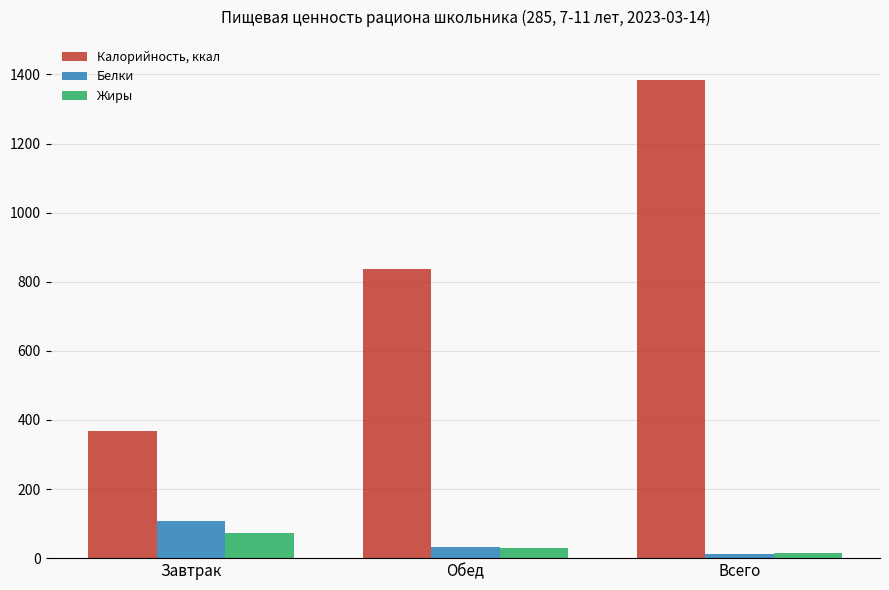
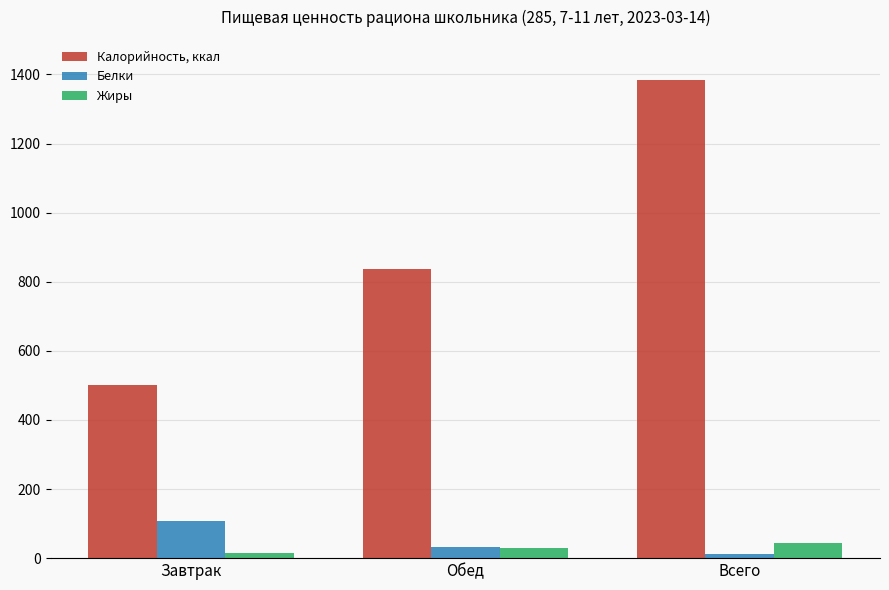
Калорийность, ккал, Завтрак: 370 -> 500
Жиры, Завтрак: 70 -> 10
Жиры, Всего: 10 -> 40
